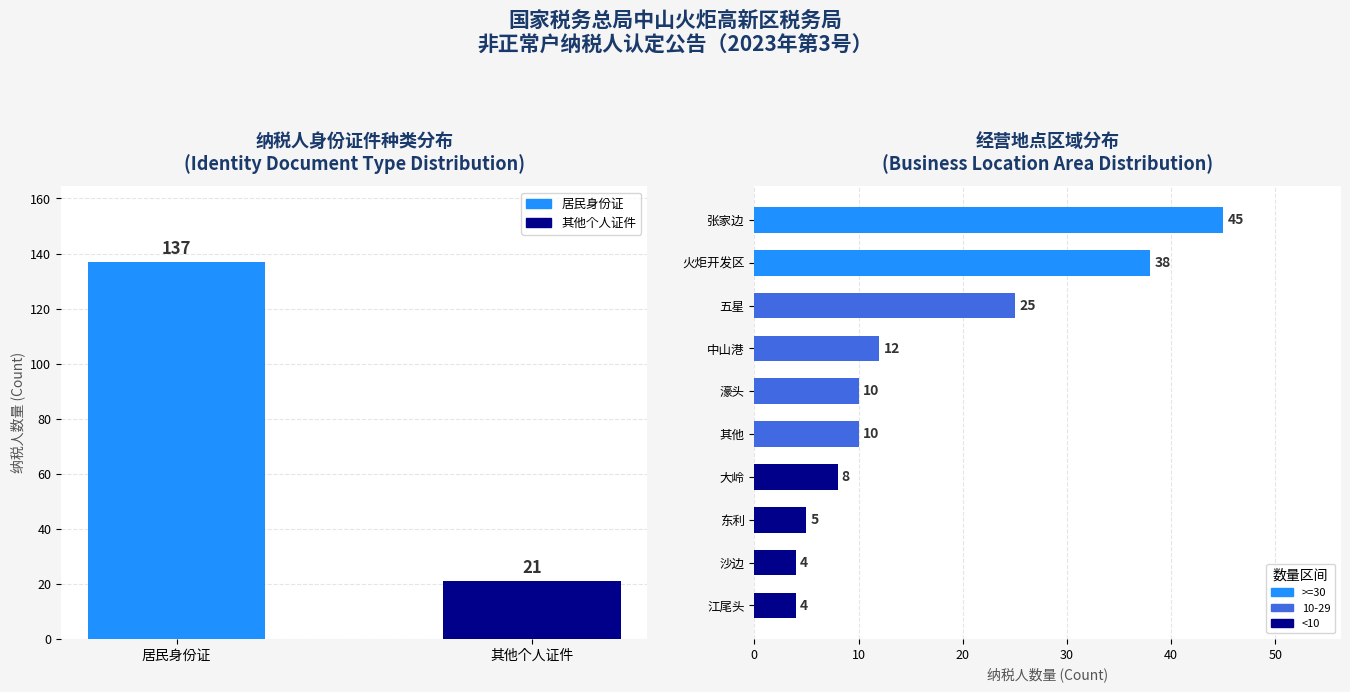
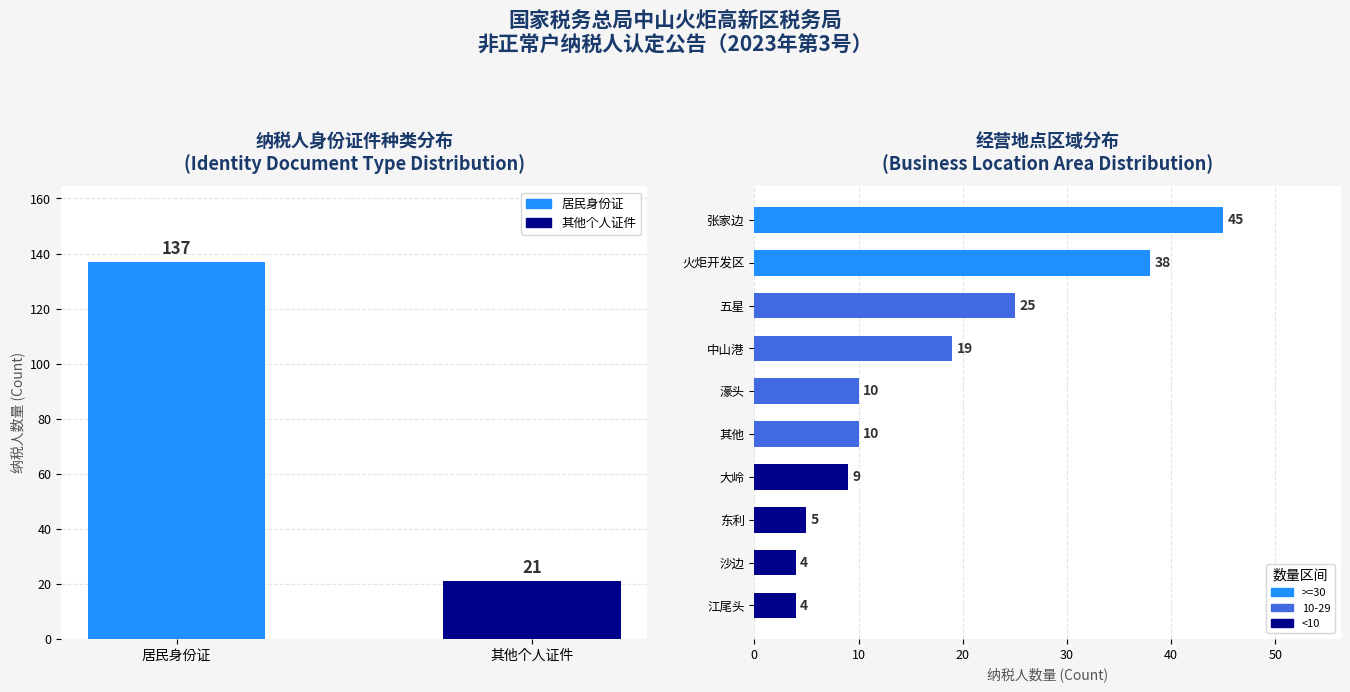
经营地点区域分布 (Business Location Area Distribution), 中山港: 12 -> 19
经营地点区域分布 (Business Location Area Distribution), 大岭: 8 -> 9
